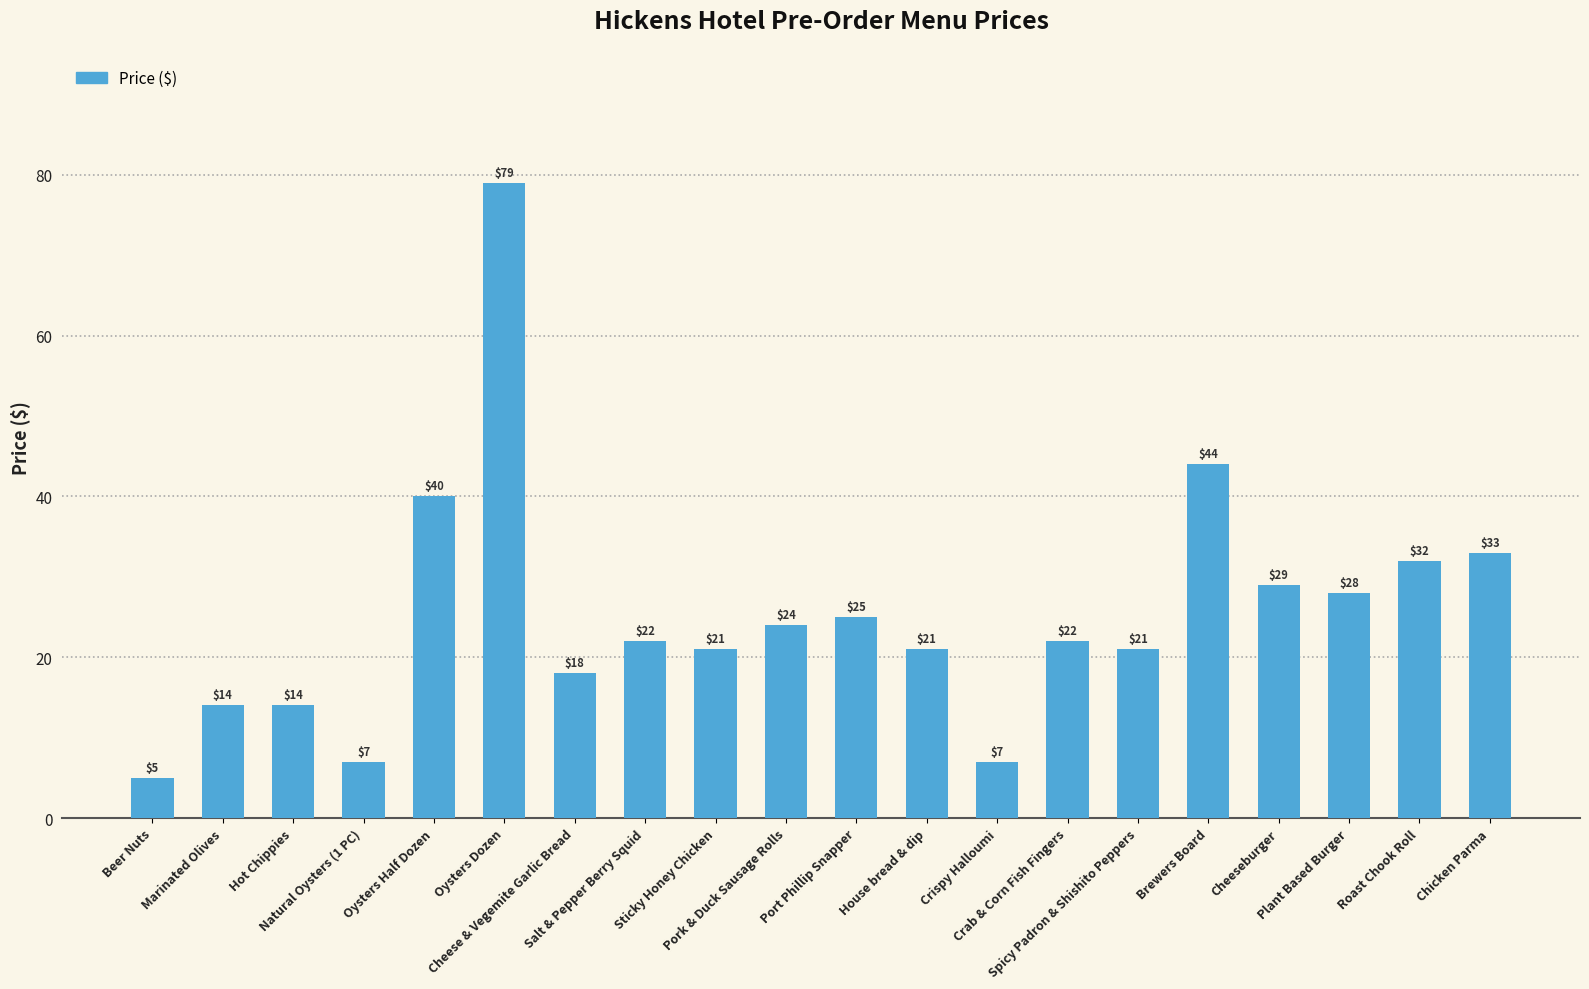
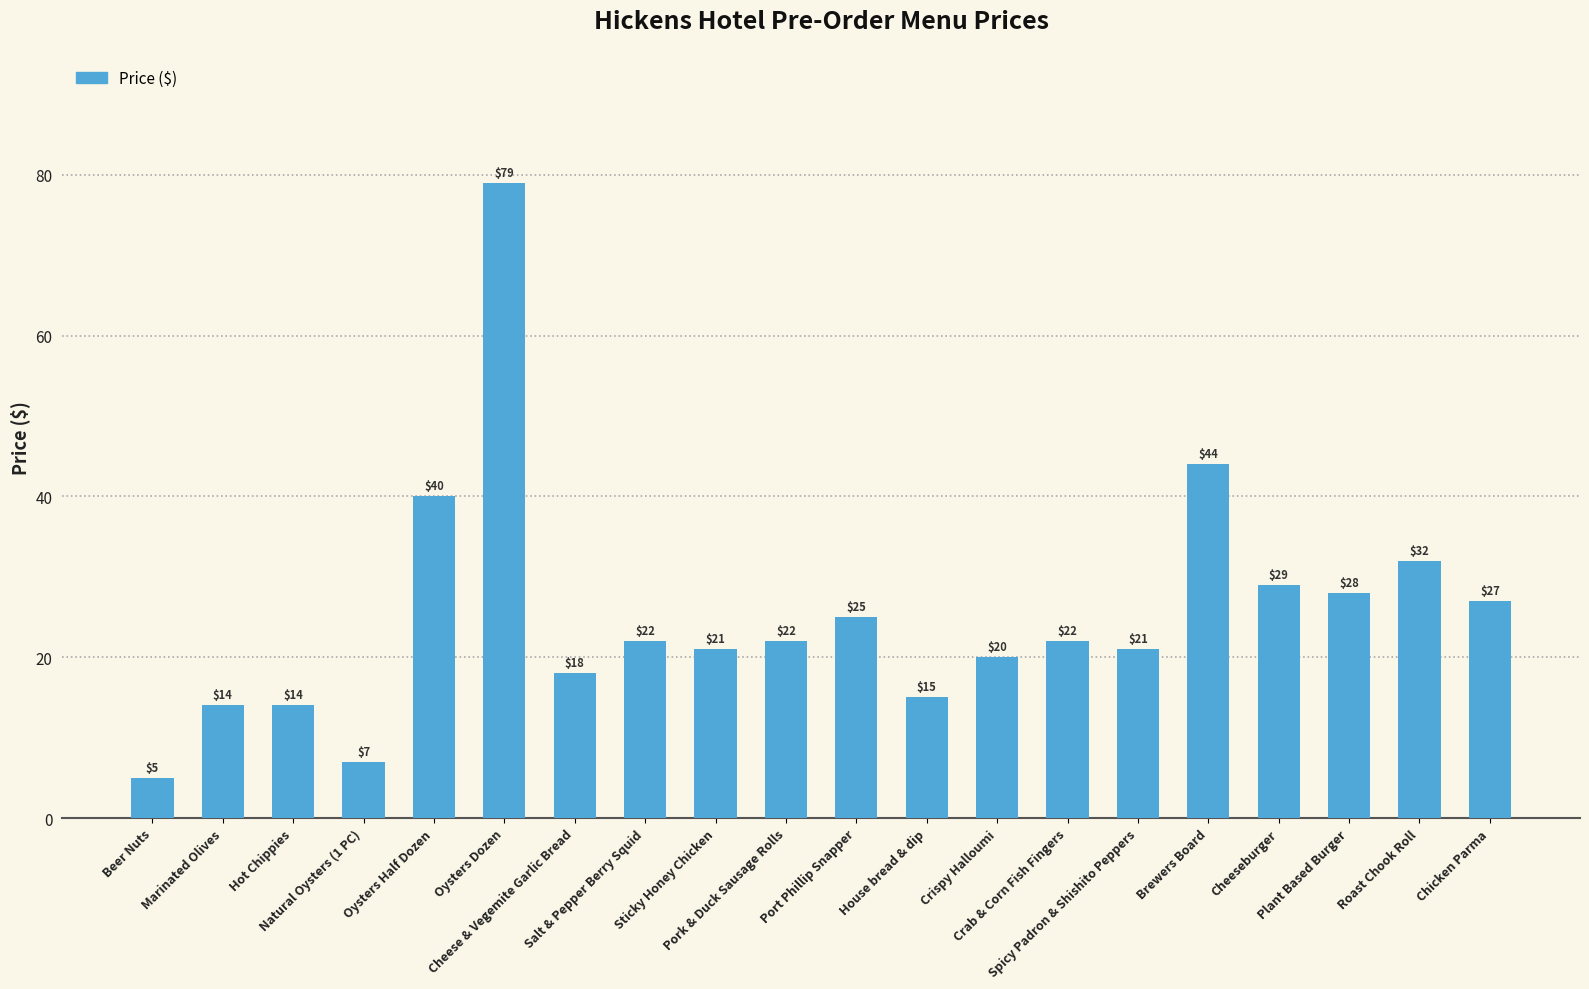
Pork & Duck Sausage Rolls: $24 -> $22
House bread & dip: $21 -> $15
Crispy Halloumi: $7 -> $20
Chicken Parma: $33 -> $27
